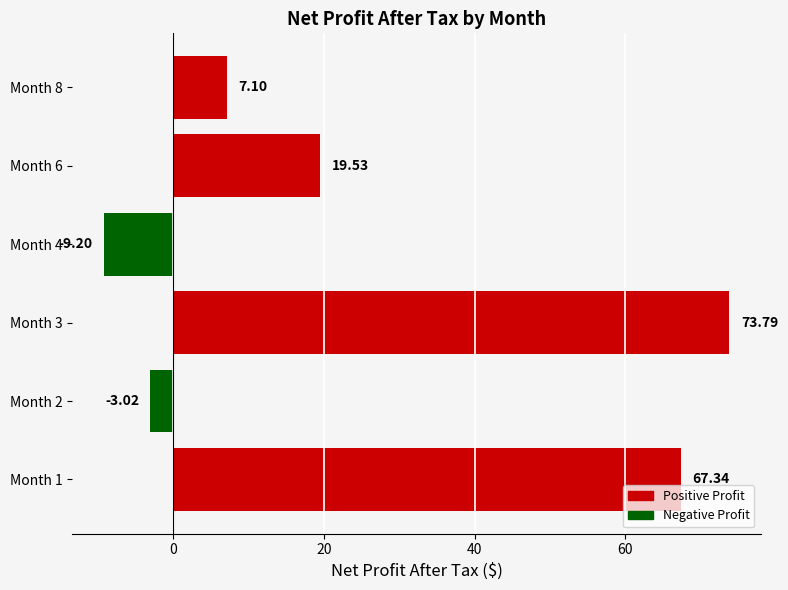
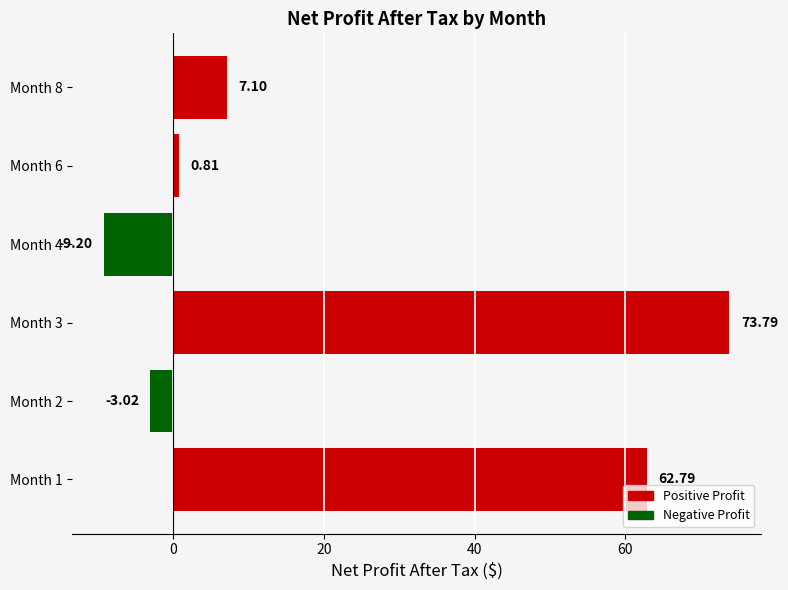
Month 6: 19.53 -> 0.81
Month 1: 67.34 -> 62.79
